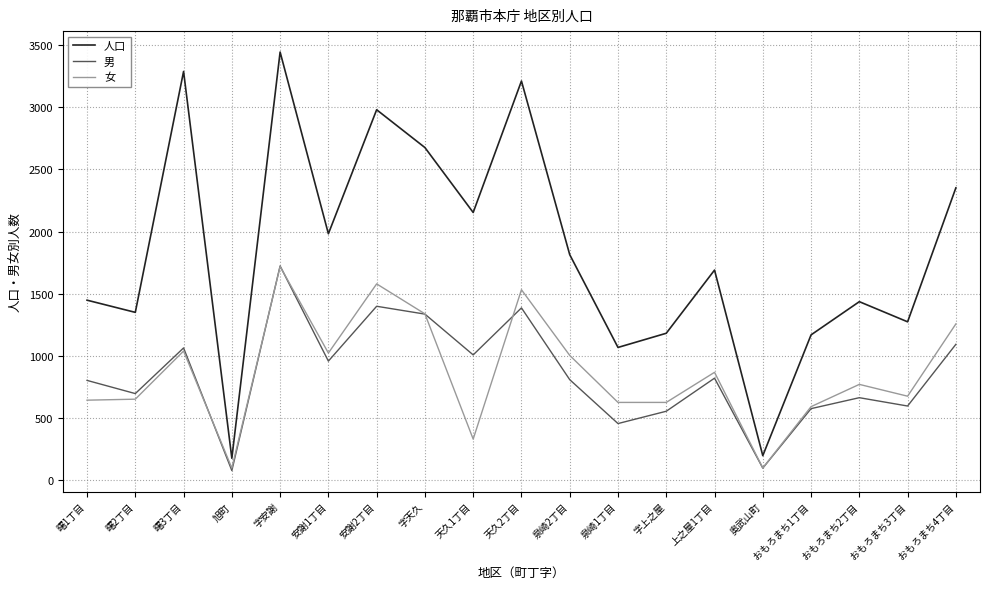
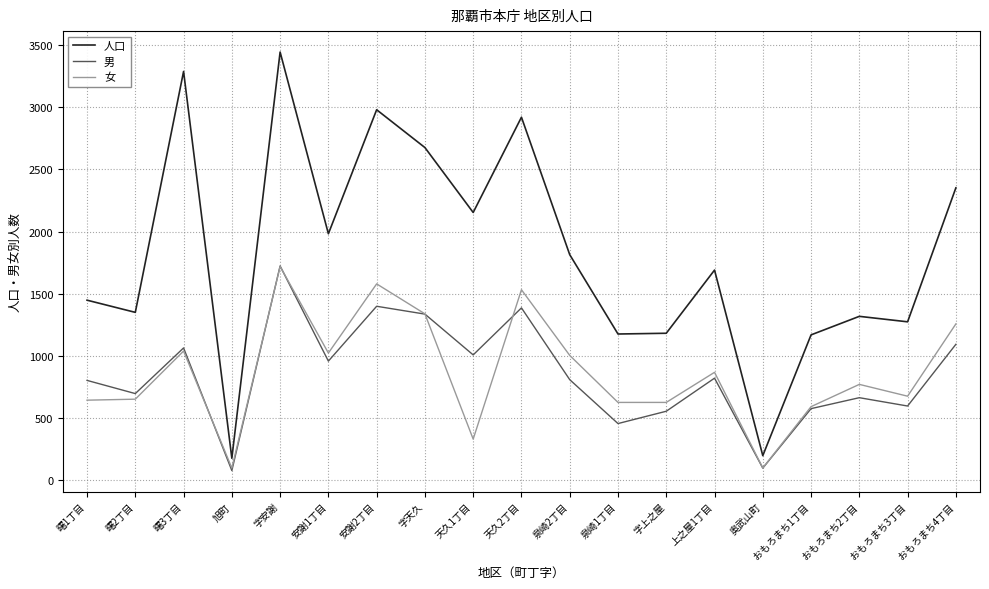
人口, 天久2丁目: 3210 -> 2920
人口, 泉崎1丁目: 1070 -> 1180
人口, おもろまち2丁目: 1440 -> 1320
